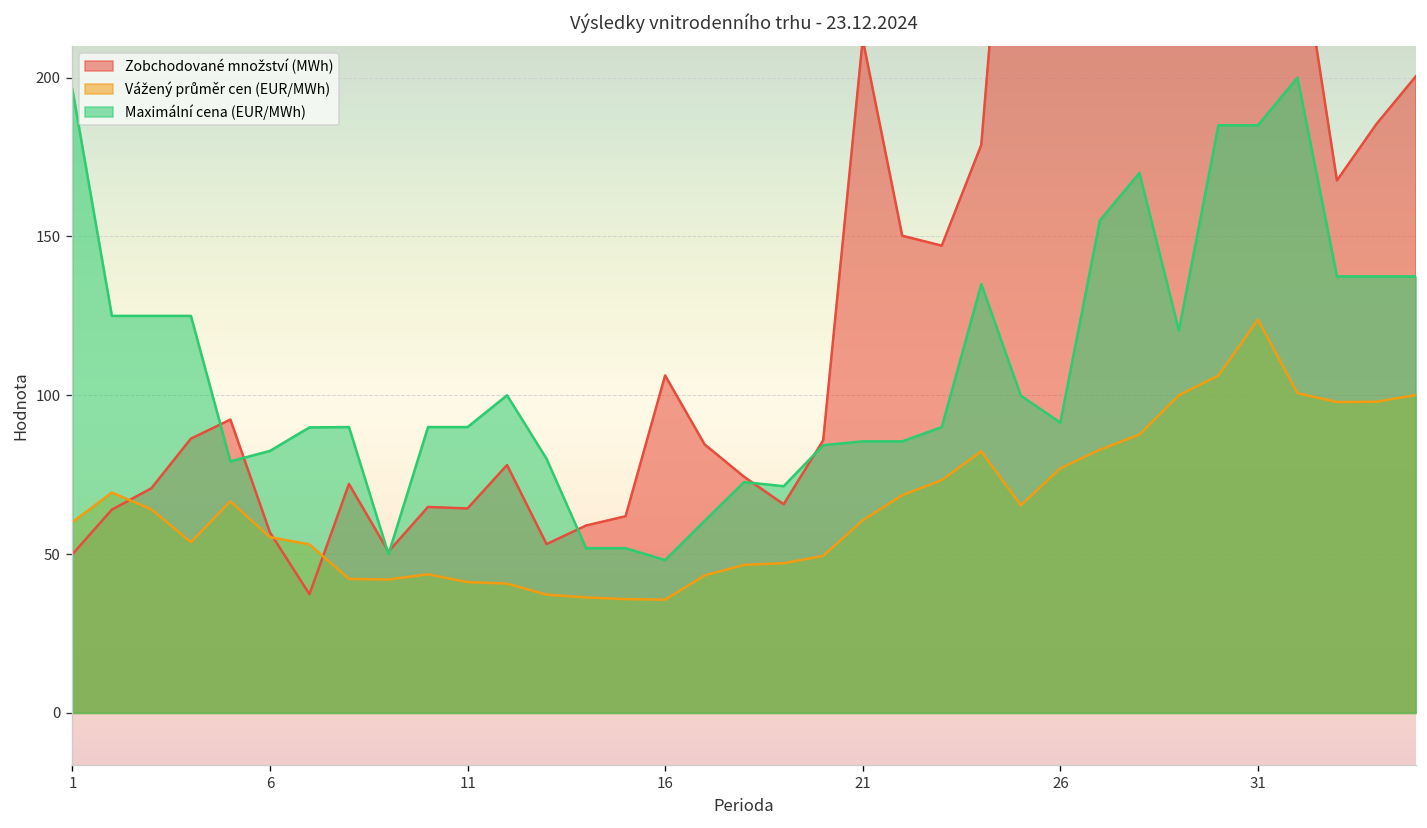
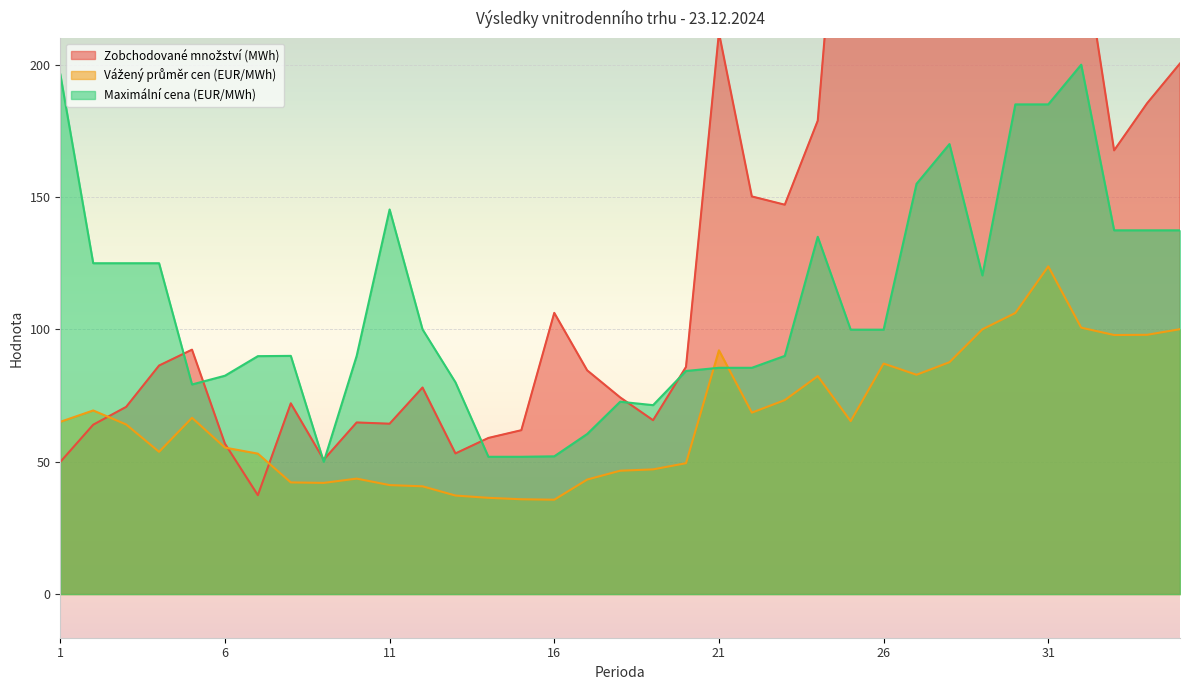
Vážený průměr cen (EUR/MWh), 1: 60 -> 65
Maximální cena (EUR/MWh), 11: 90 -> 145
Maximální cena (EUR/MWh), 16: 48 -> 52
Vážený průměr cen (EUR/MWh), 21: 61 -> 92
Vážený průměr cen (EUR/MWh), 26: 77 -> 87
Maximální cena (EUR/MWh), 26: 91 -> 100
